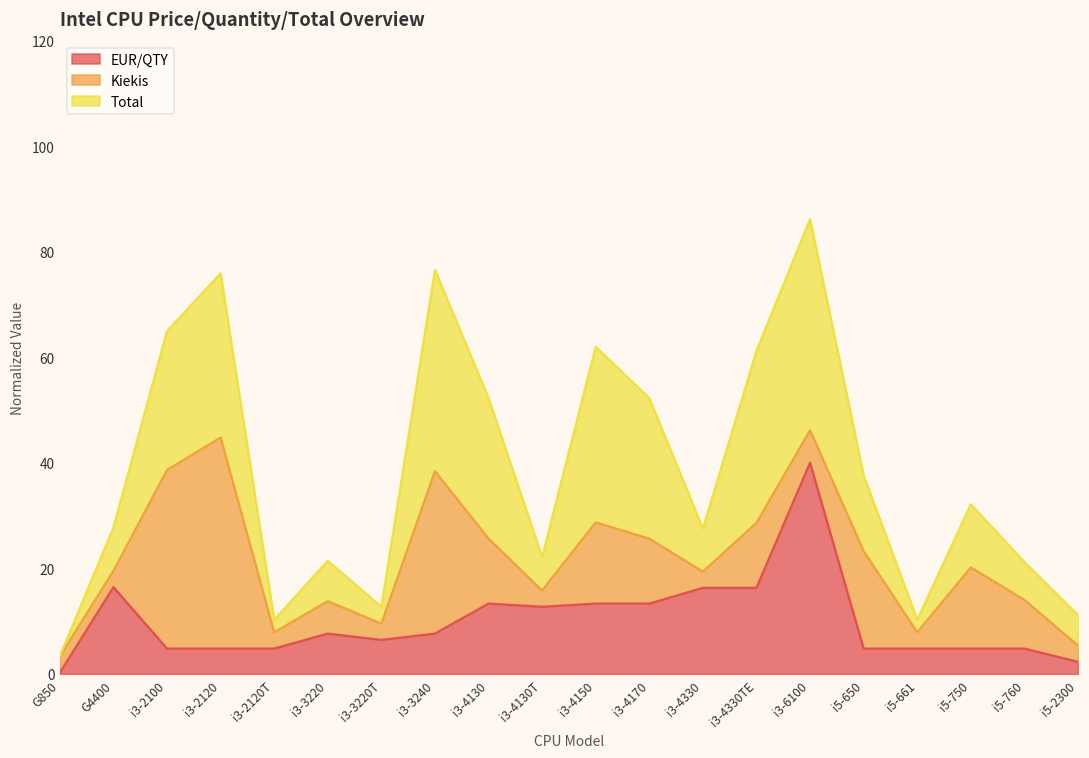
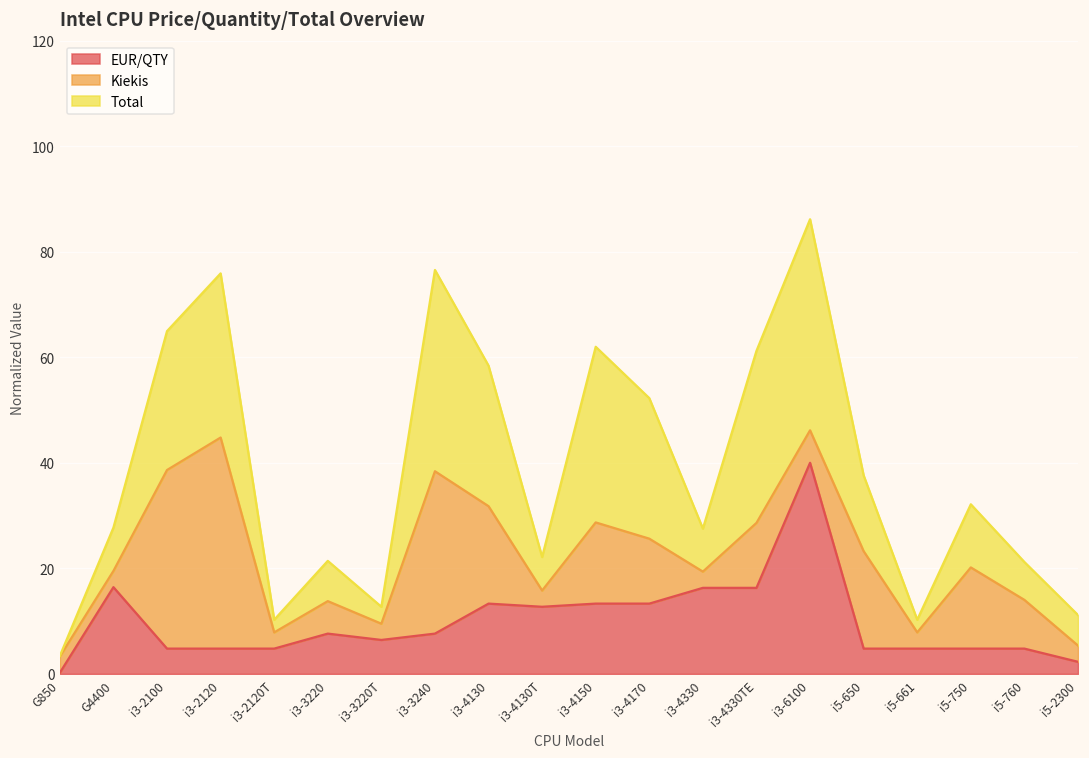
Kiekis, i3-4130: 12 -> 18
